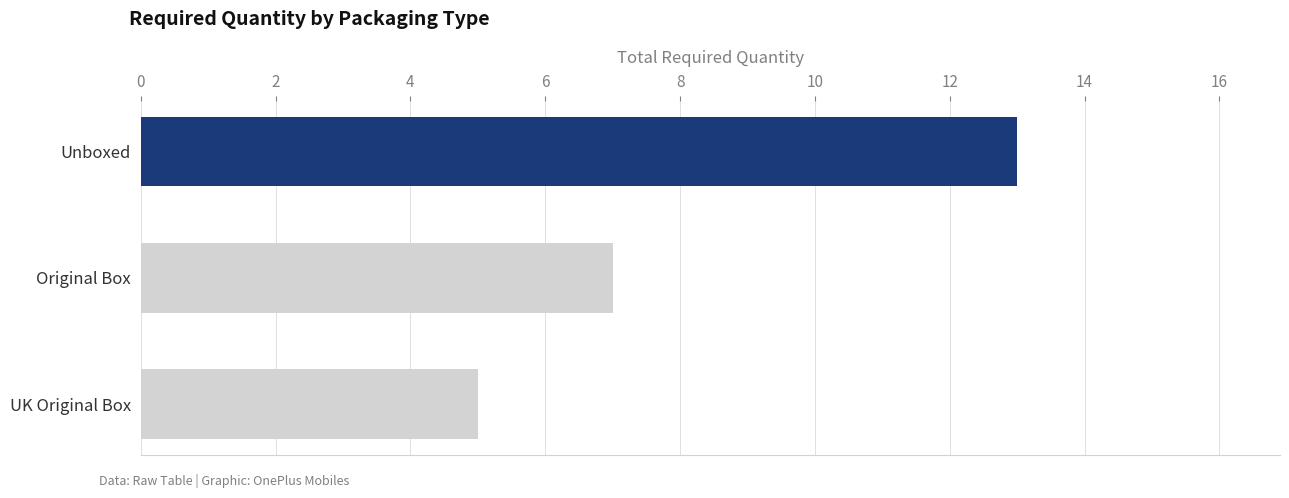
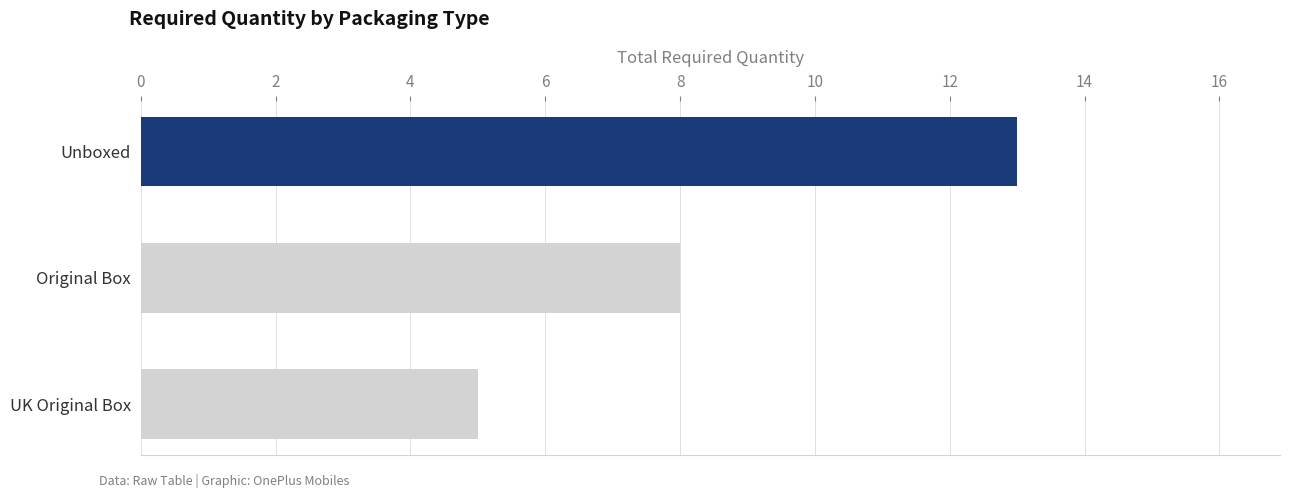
Original Box: 7 -> 8
